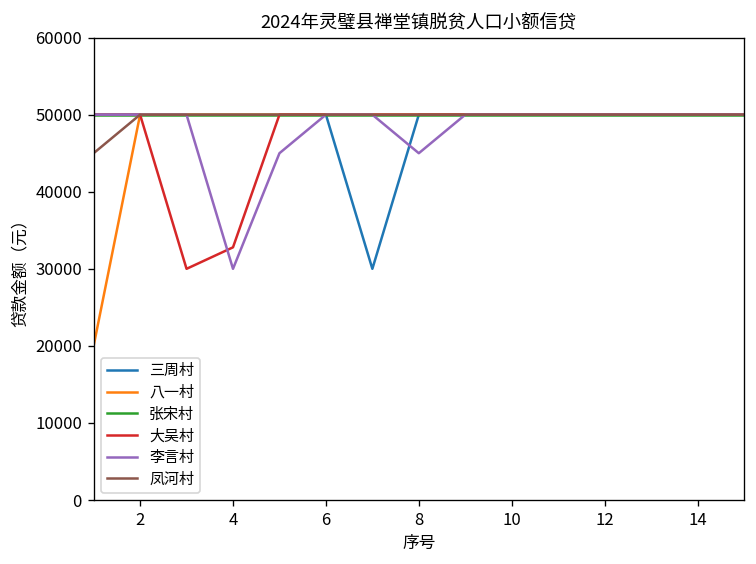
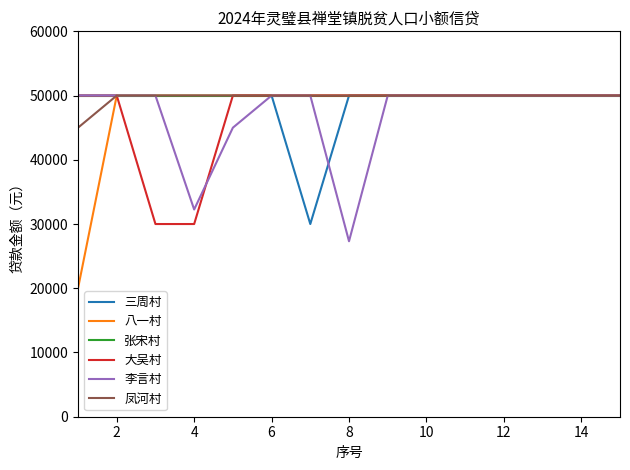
大吴村, 4: 33000 -> 30000
李言村, 4: 30000 -> 32000
李言村, 8: 45000 -> 27000
